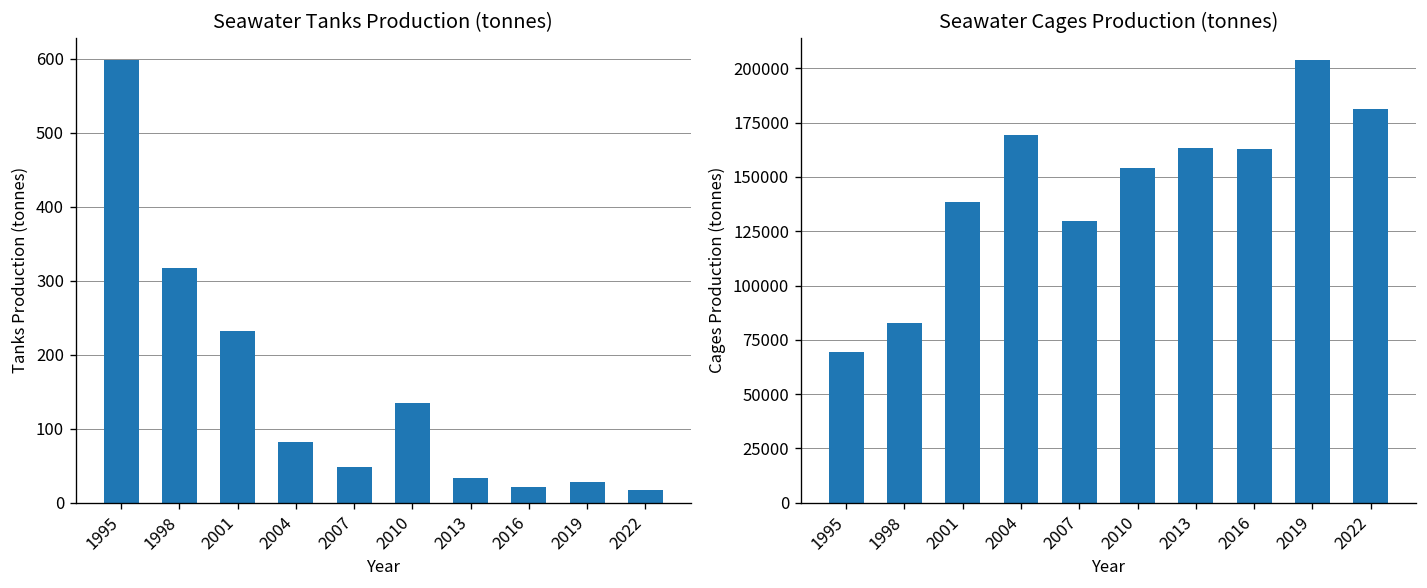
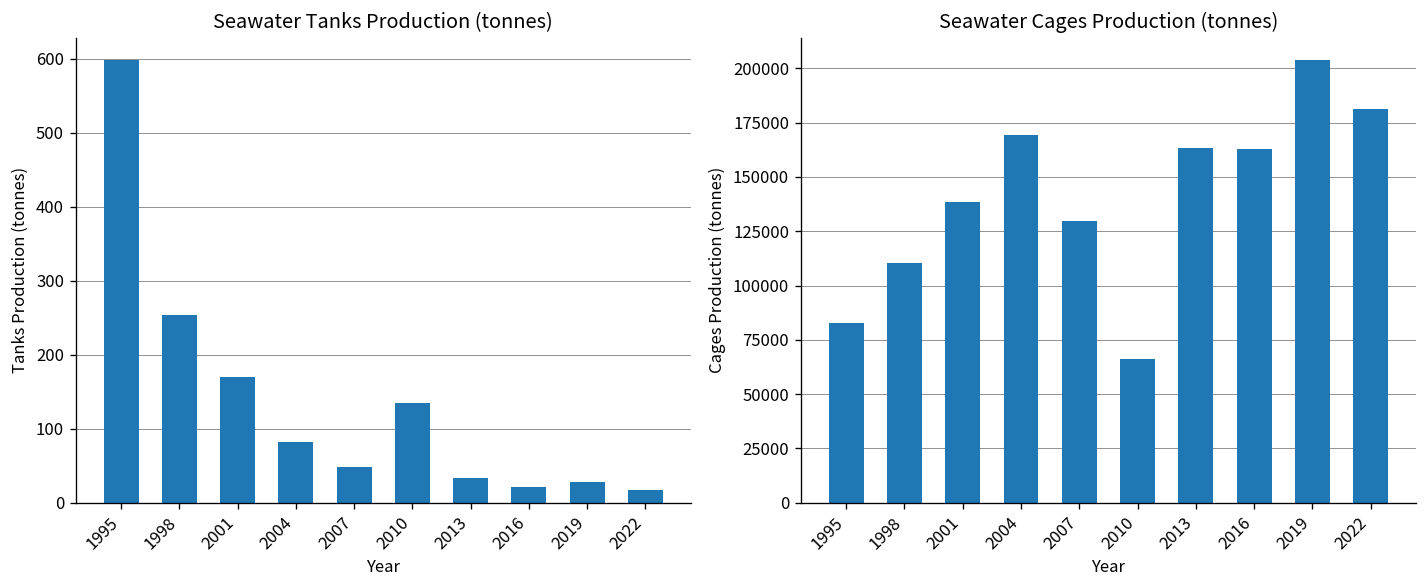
Seawater Tanks Production (tonnes), 1998: 320 -> 250
Seawater Tanks Production (tonnes), 2001: 230 -> 170
Seawater Cages Production (tonnes), 1995: 69000 -> 83000
Seawater Cages Production (tonnes), 1998: 83000 -> 110000
Seawater Cages Production (tonnes), 2010: 154000 -> 66000
